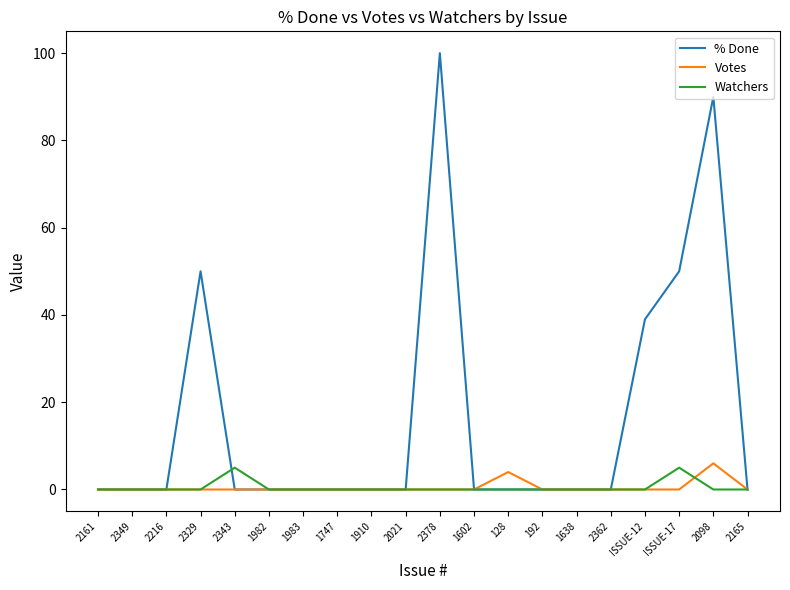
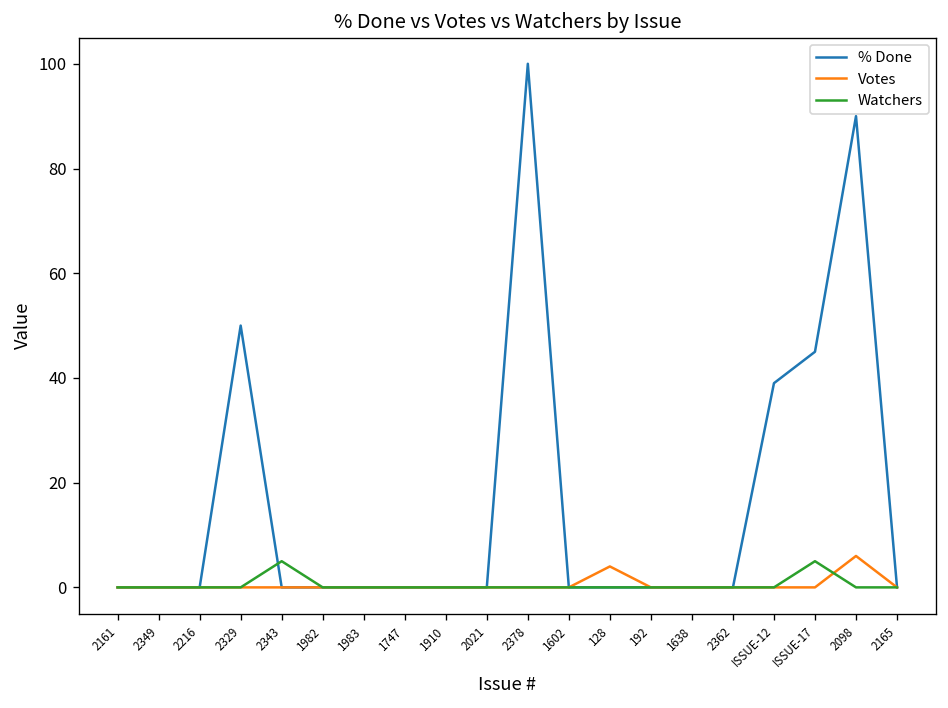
% Done, ISSUE-17: 50 -> 45
